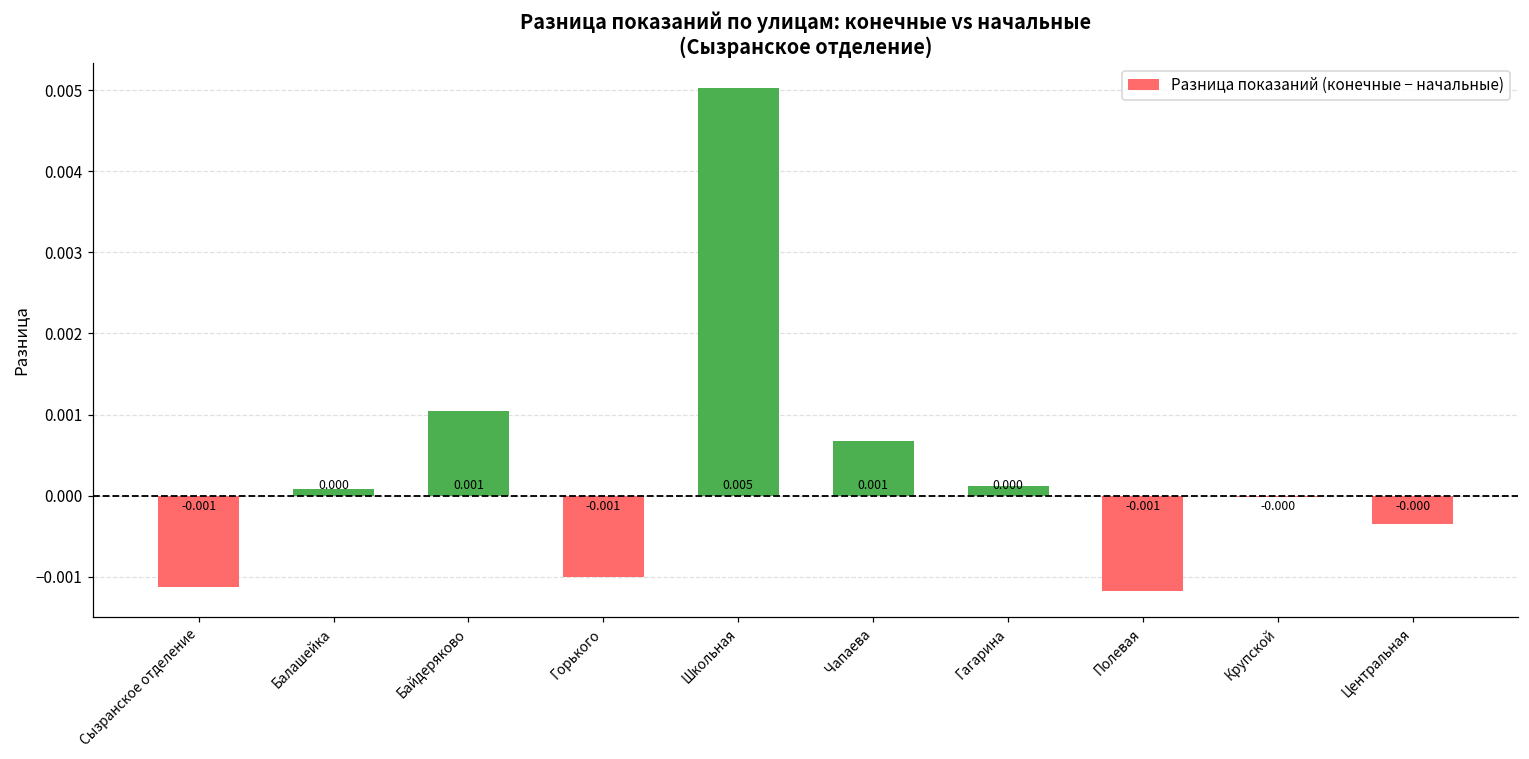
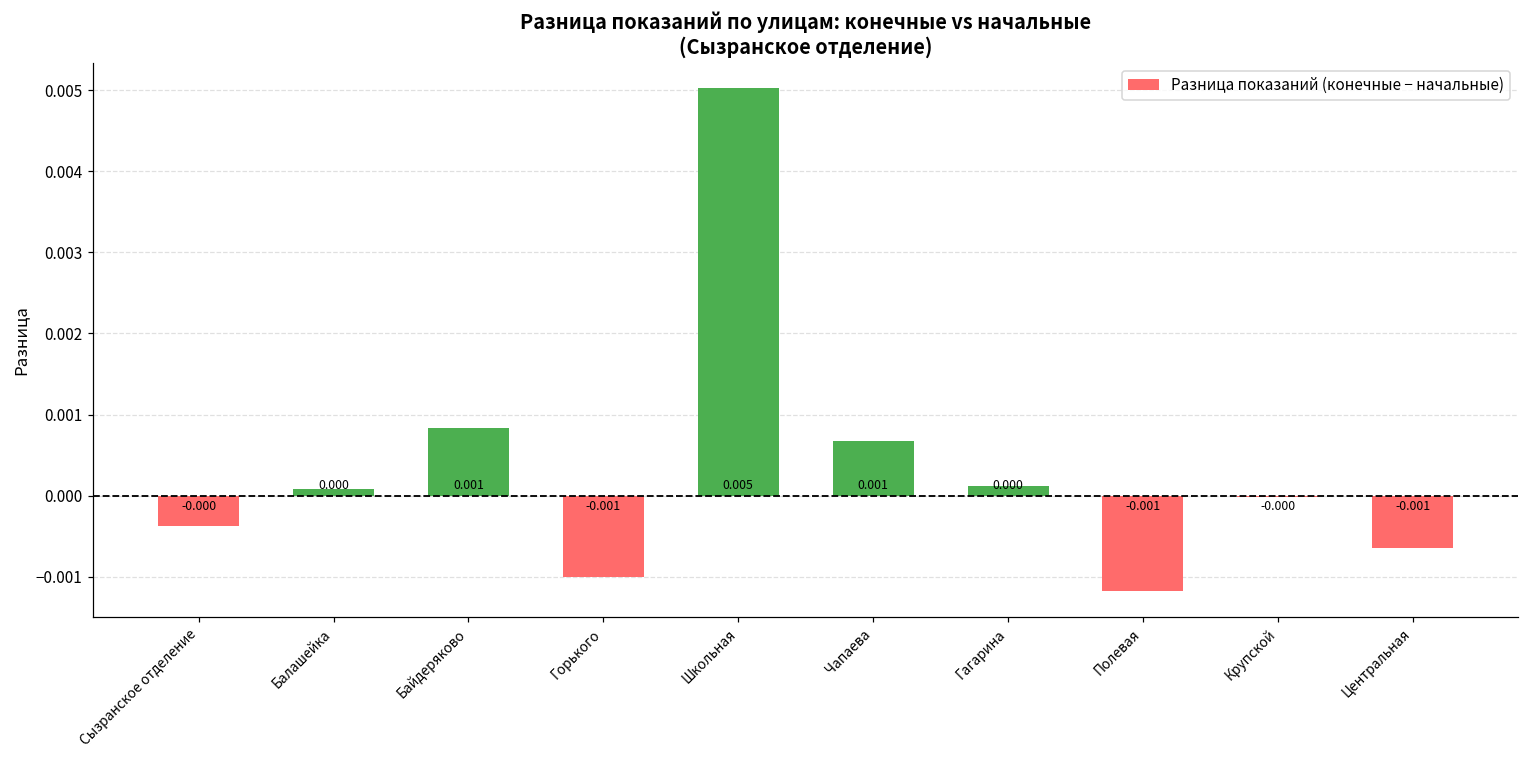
Сызранское отделение: -0.001 -> -0.000
Байдеряково: 0.0011 -> 0.0008
Центральная: -0.000 -> -0.001
